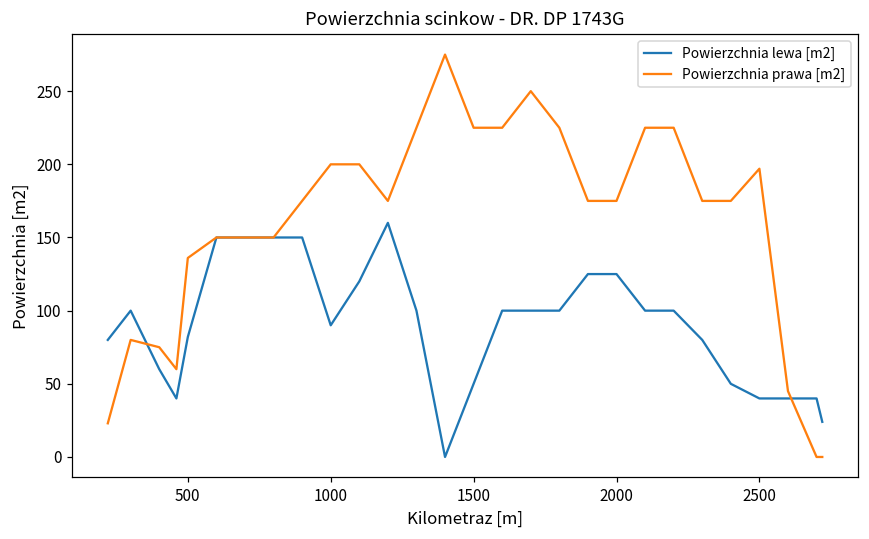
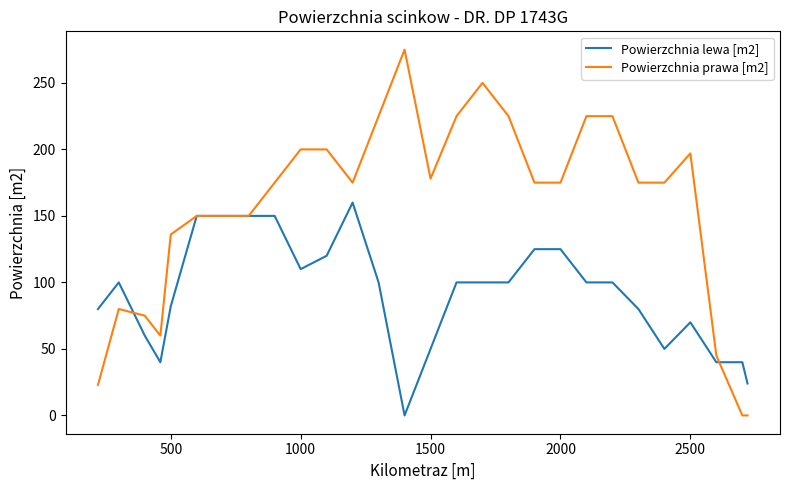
Powierzchnia lewa [m2], 1000: 90 -> 110
Powierzchnia prawa [m2], 1500: 225 -> 178
Powierzchnia lewa [m2], 2500: 40 -> 70
